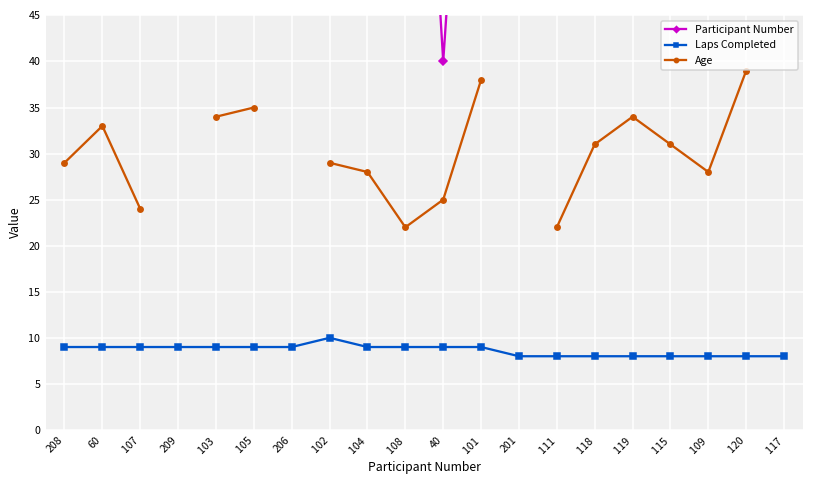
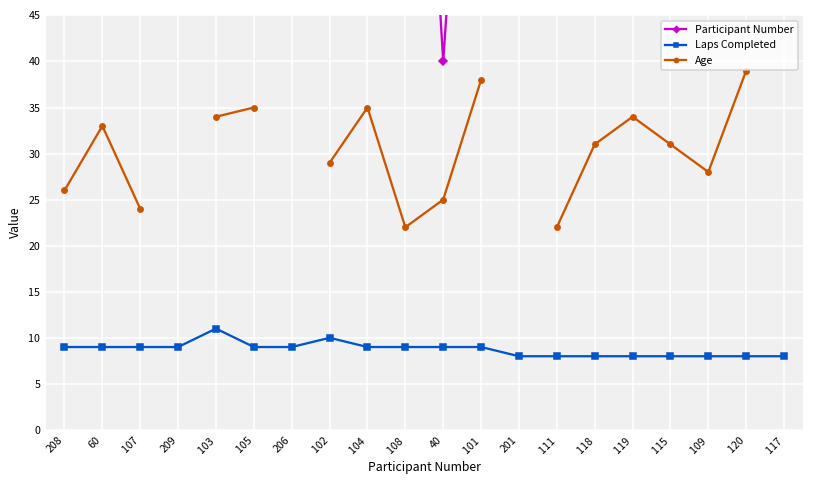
Age, 208: 29 -> 26
Laps Completed, 103: 9 -> 11
Age, 104: 28 -> 35
